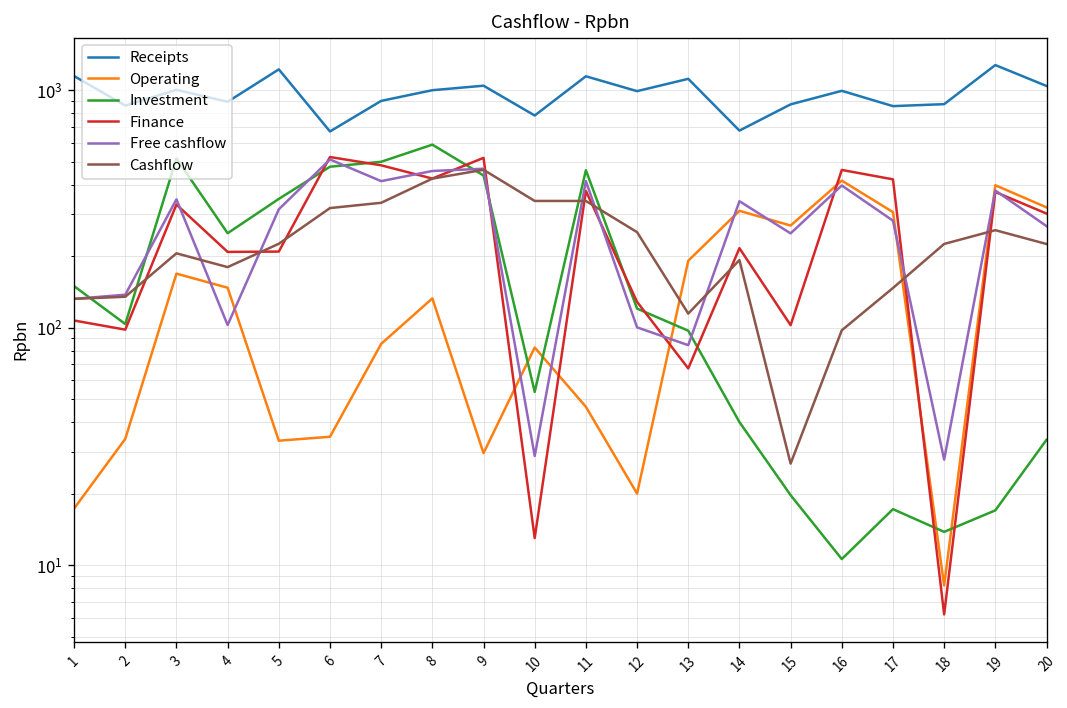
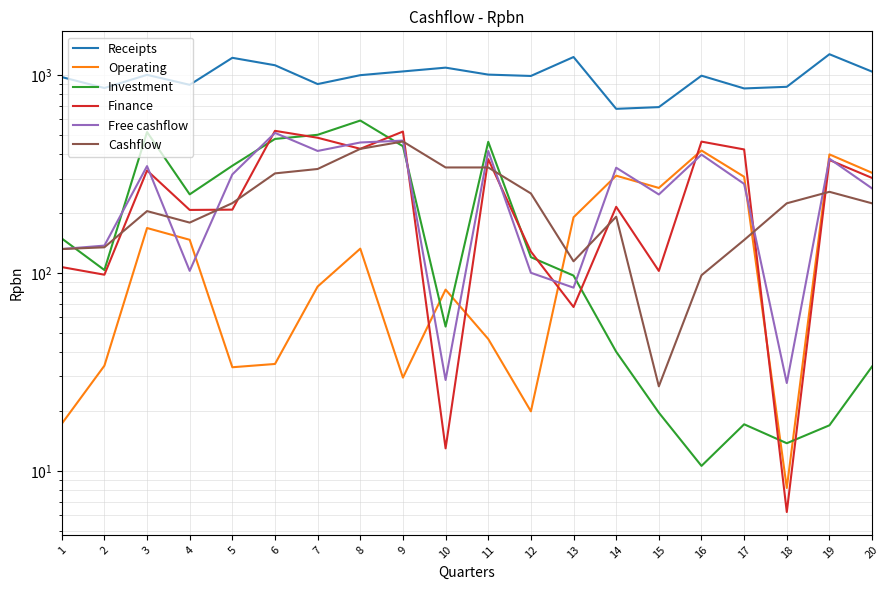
Receipts, 1: 1100 -> 1000
Receipts, 6: 670 -> 1100
Receipts, 10: 780 -> 1100
Receipts, 11: 1100 -> 1000
Receipts, 13: 1100 -> 1200
Receipts, 15: 900 -> 690
